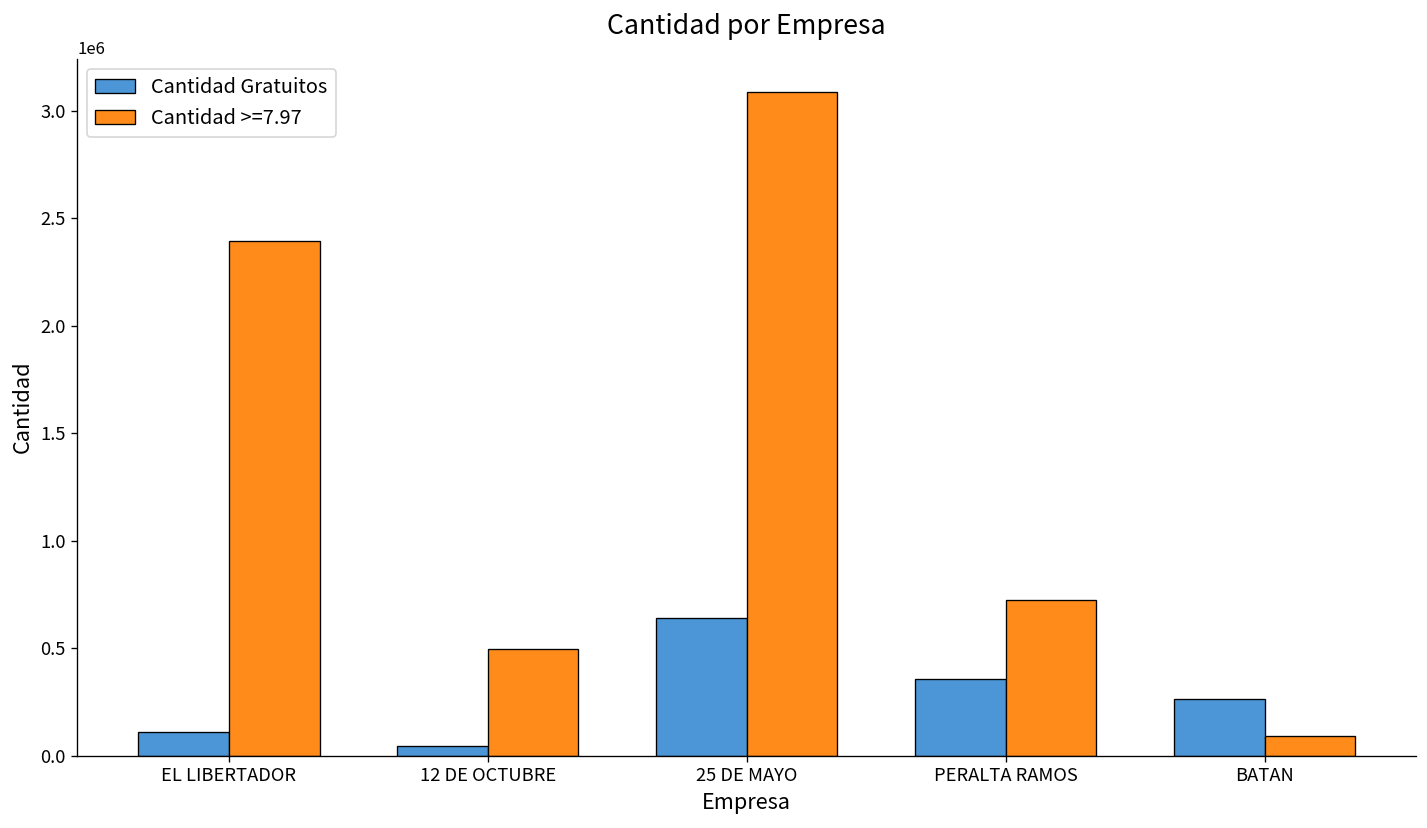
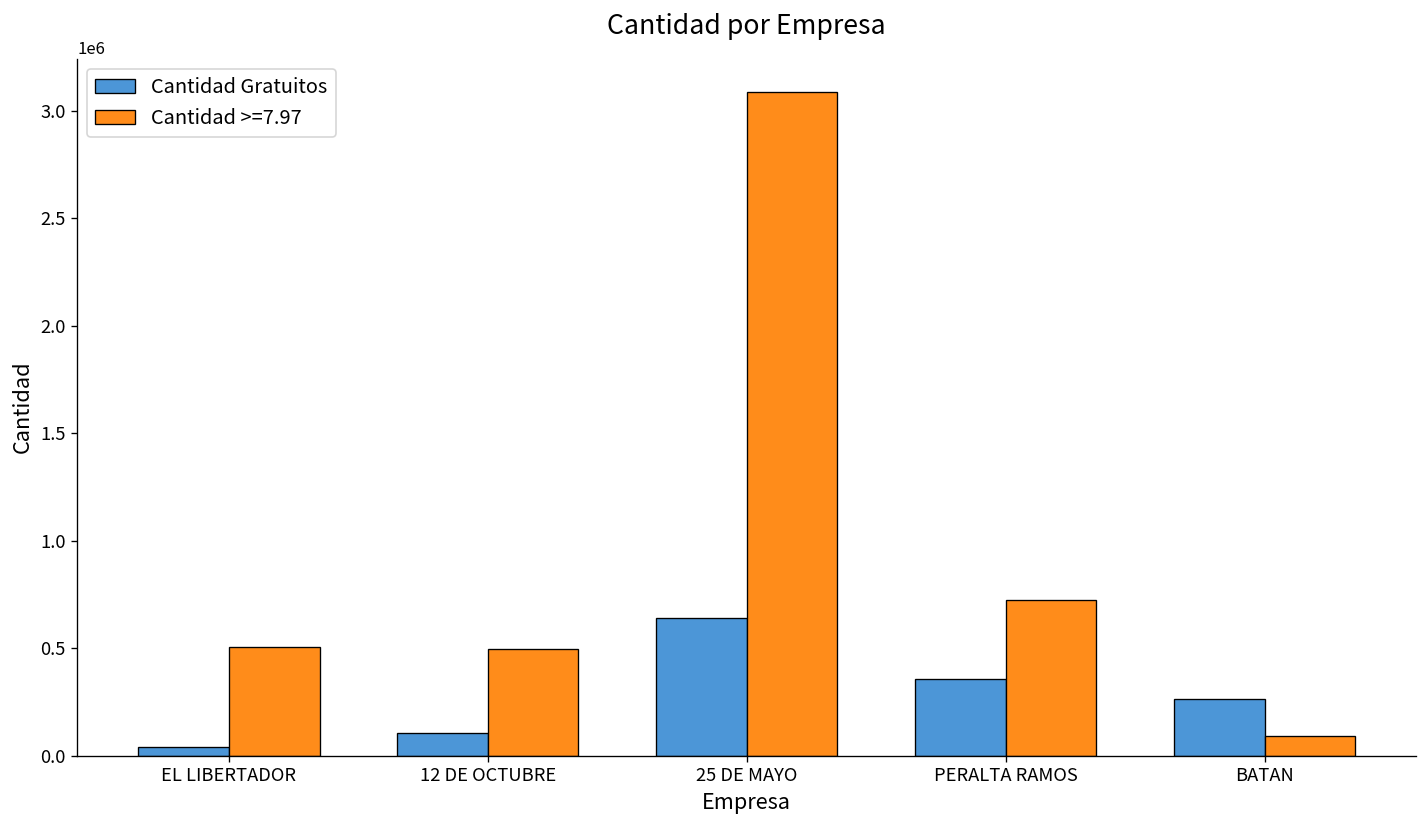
Cantidad Gratuitos, EL LIBERTADOR: 110000 -> 40000
Cantidad >=7.97, EL LIBERTADOR: 2400000 -> 510000
Cantidad Gratuitos, 12 DE OCTUBRE: 50000 -> 100000
